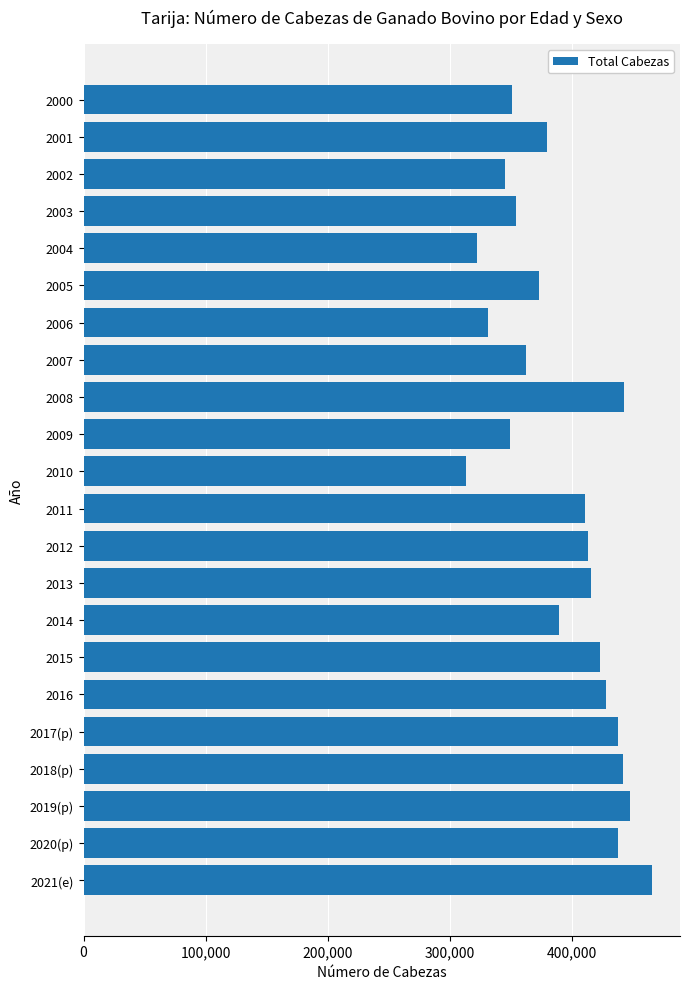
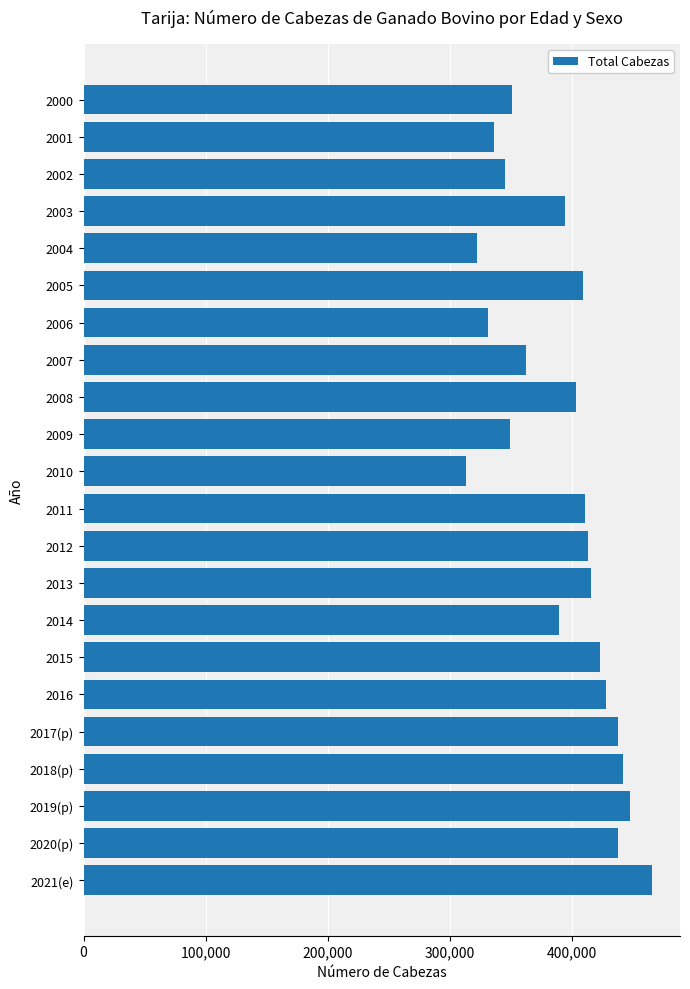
2001: 380,000 -> 337,000
2003: 354,000 -> 394,000
2005: 373,000 -> 409,000
2008: 443,000 -> 403,000
